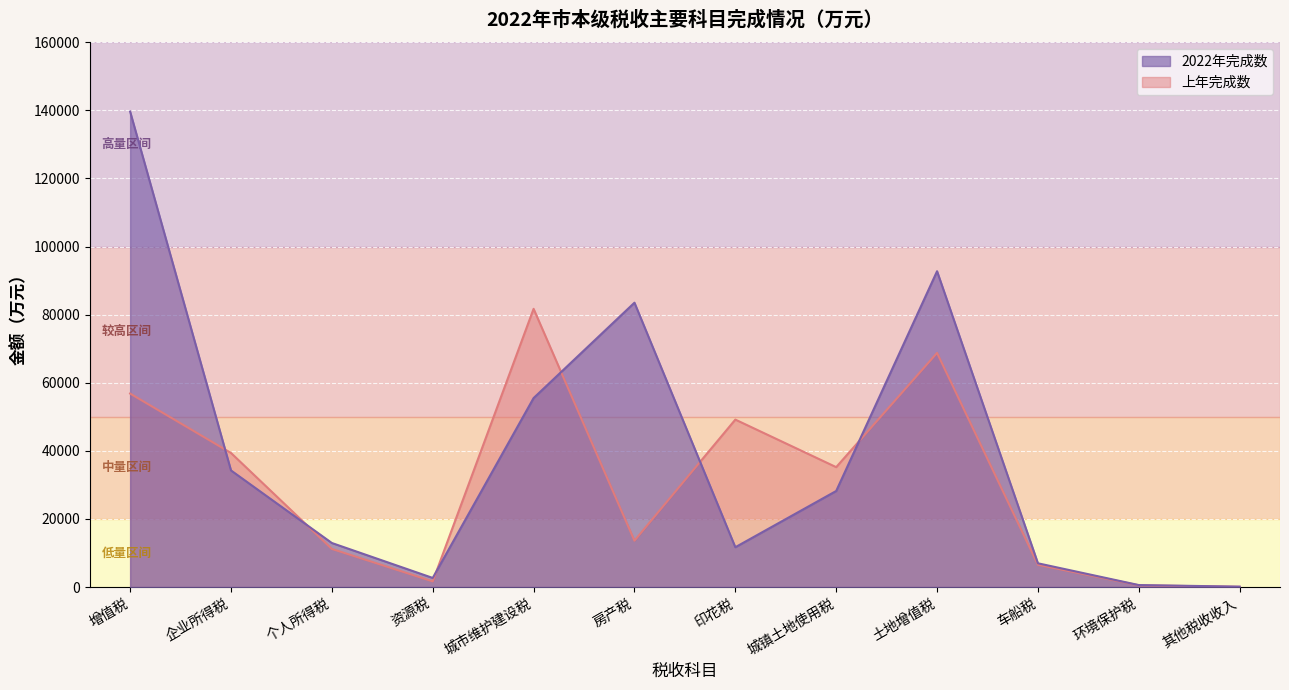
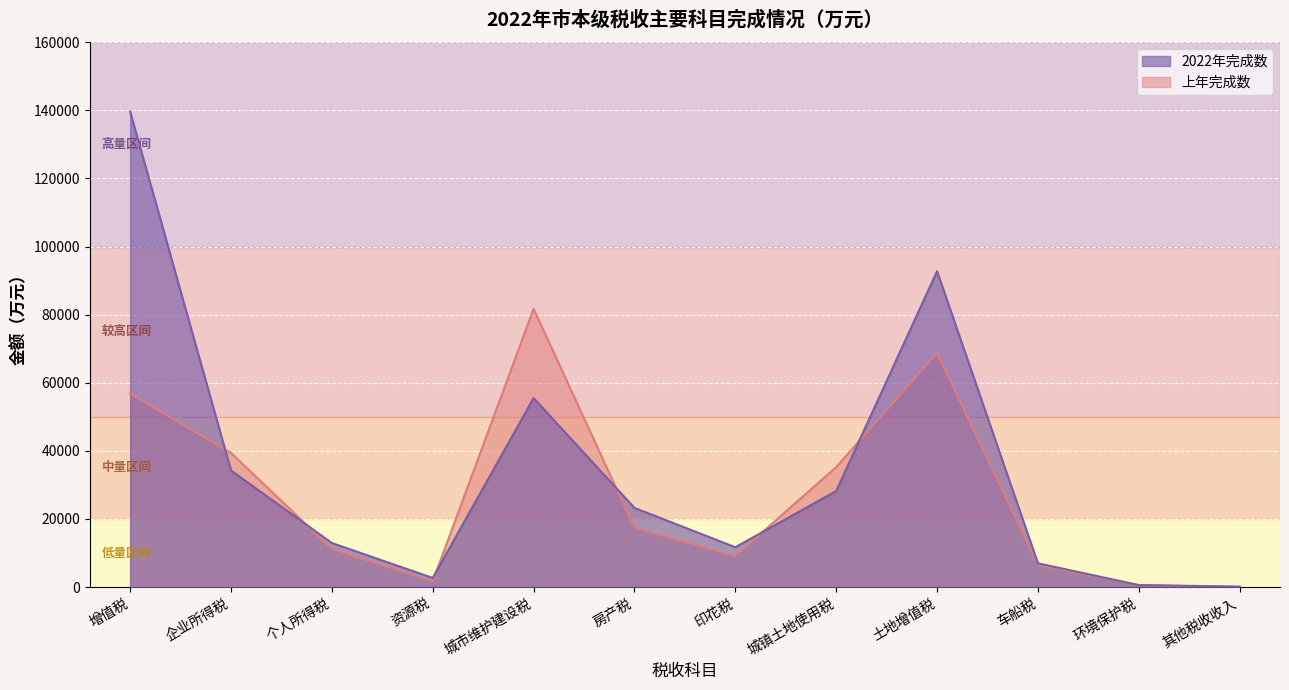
上年完成数, 房产税: 14000 -> 17000
2022年完成数, 房产税: 84000 -> 23000
上年完成数, 印花税: 49000 -> 9000
